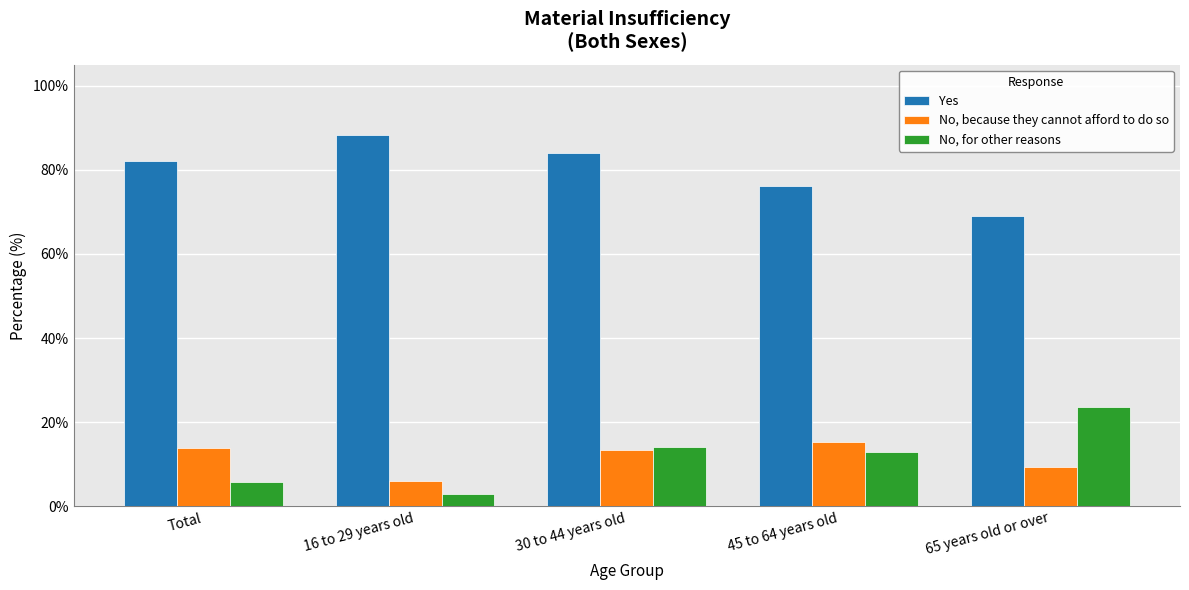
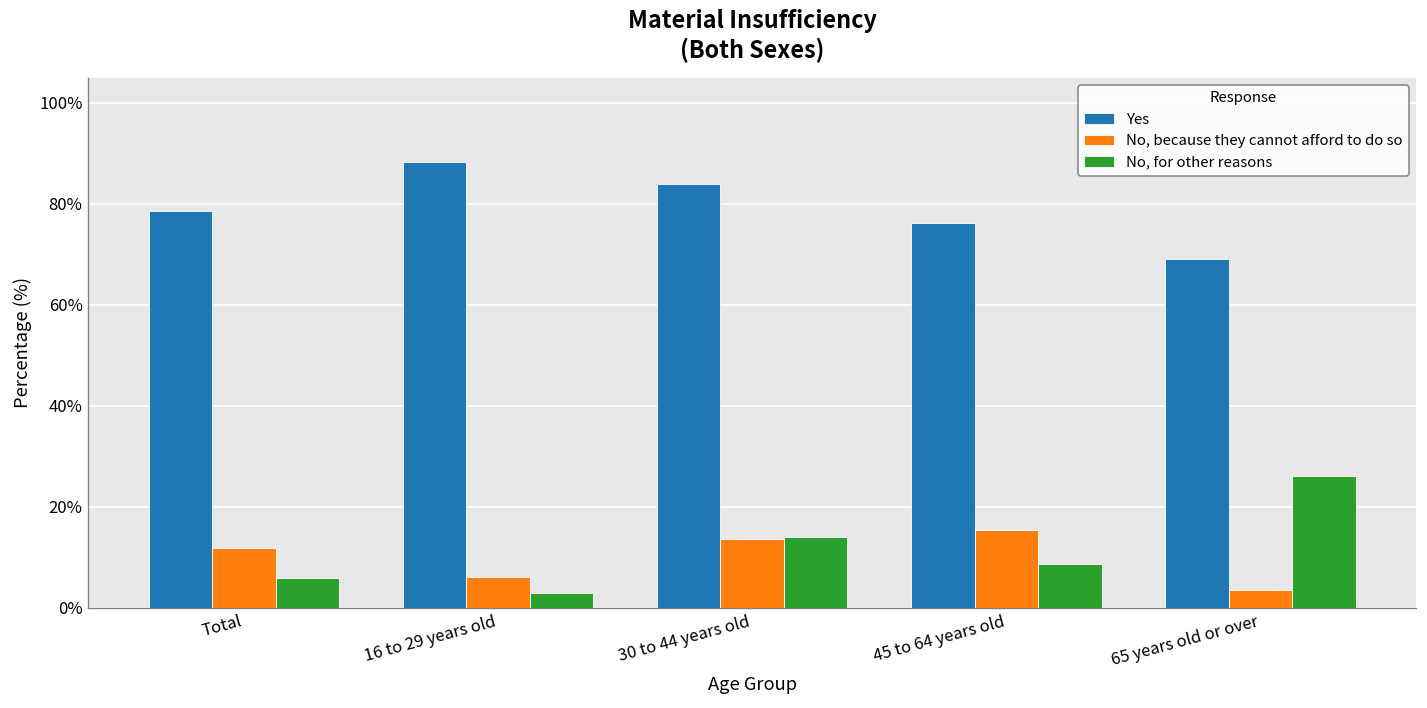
Yes, Total: 82% -> 79%
No, because they cannot afford to do so, Total: 14% -> 12%
No, for other reasons, 45 to 64 years old: 13% -> 9%
No, because they cannot afford to do so, 65 years old or over: 9% -> 3%
No, for other reasons, 65 years old or over: 24% -> 26%
